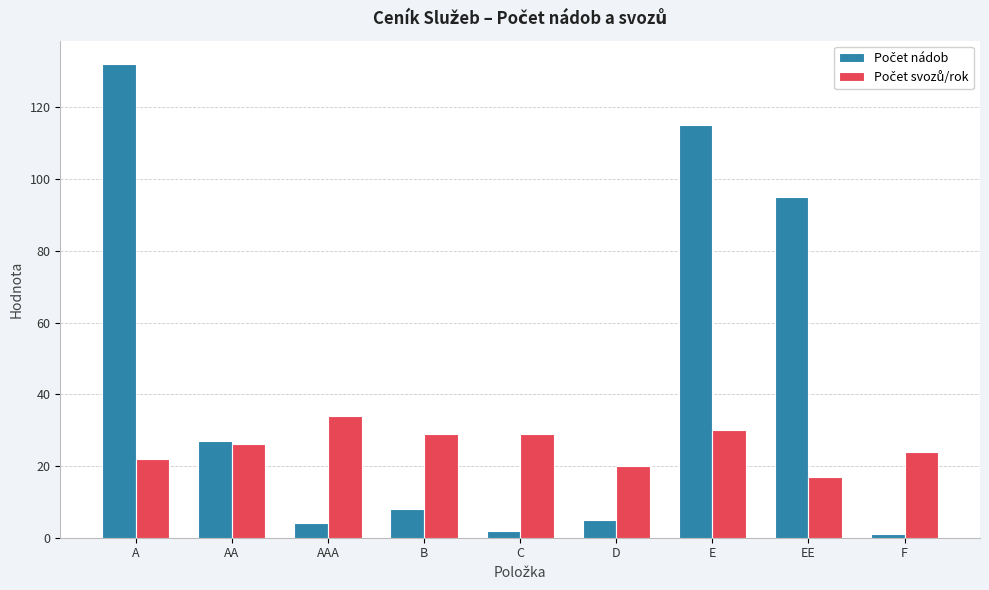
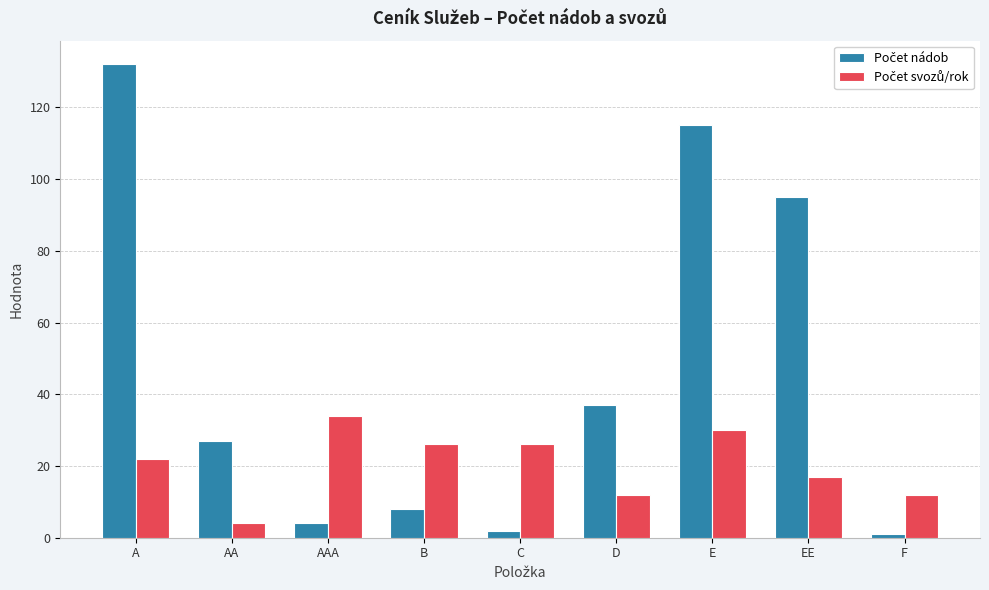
Počet svozů/rok, AA: 26 -> 4
Počet svozů/rok, B: 29 -> 26
Počet svozů/rok, C: 29 -> 26
Počet nádob, D: 5 -> 37
Počet svozů/rok, D: 20 -> 12
Počet svozů/rok, F: 24 -> 12
